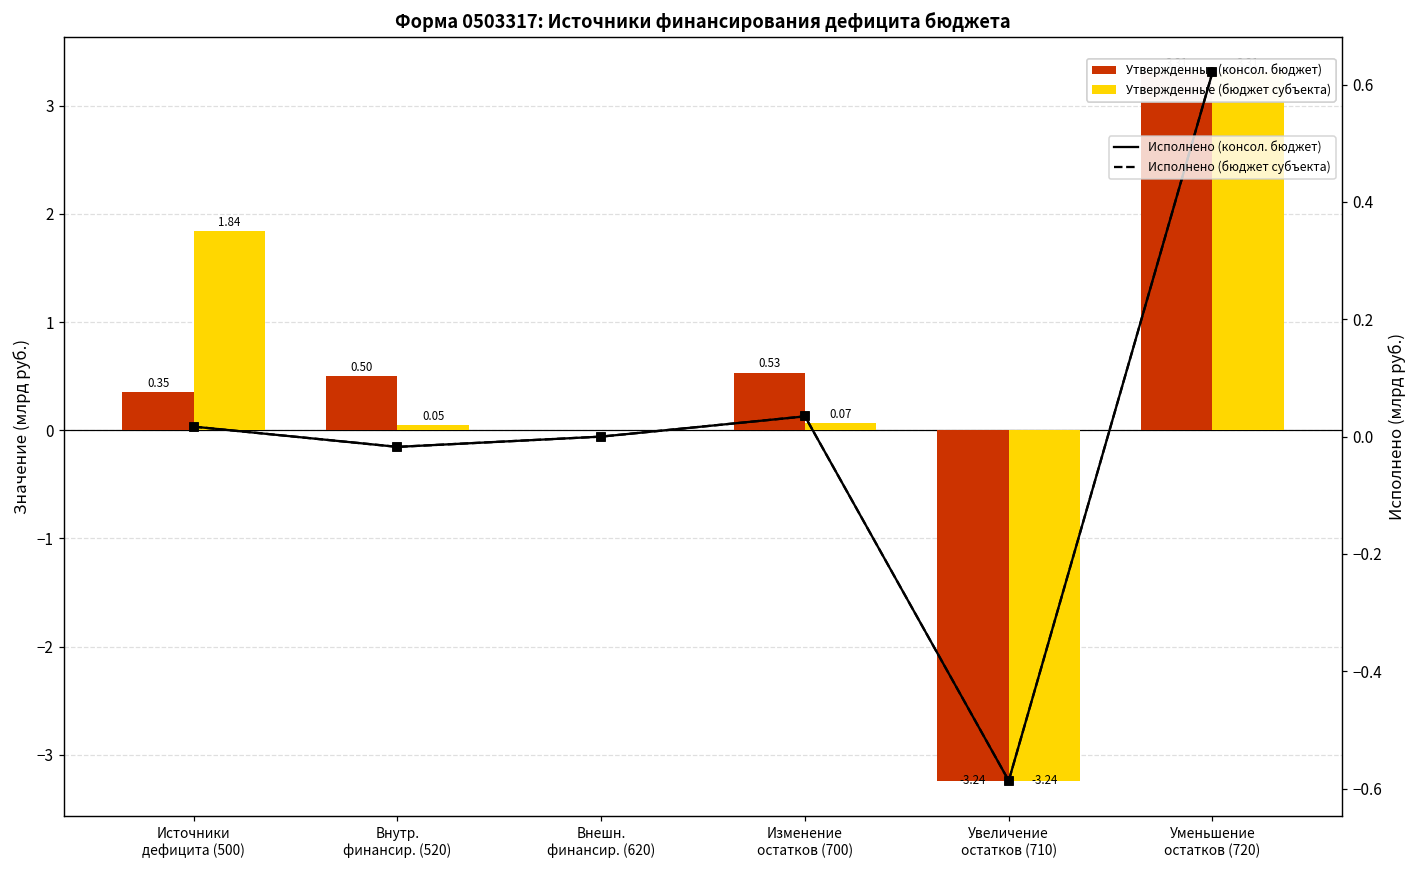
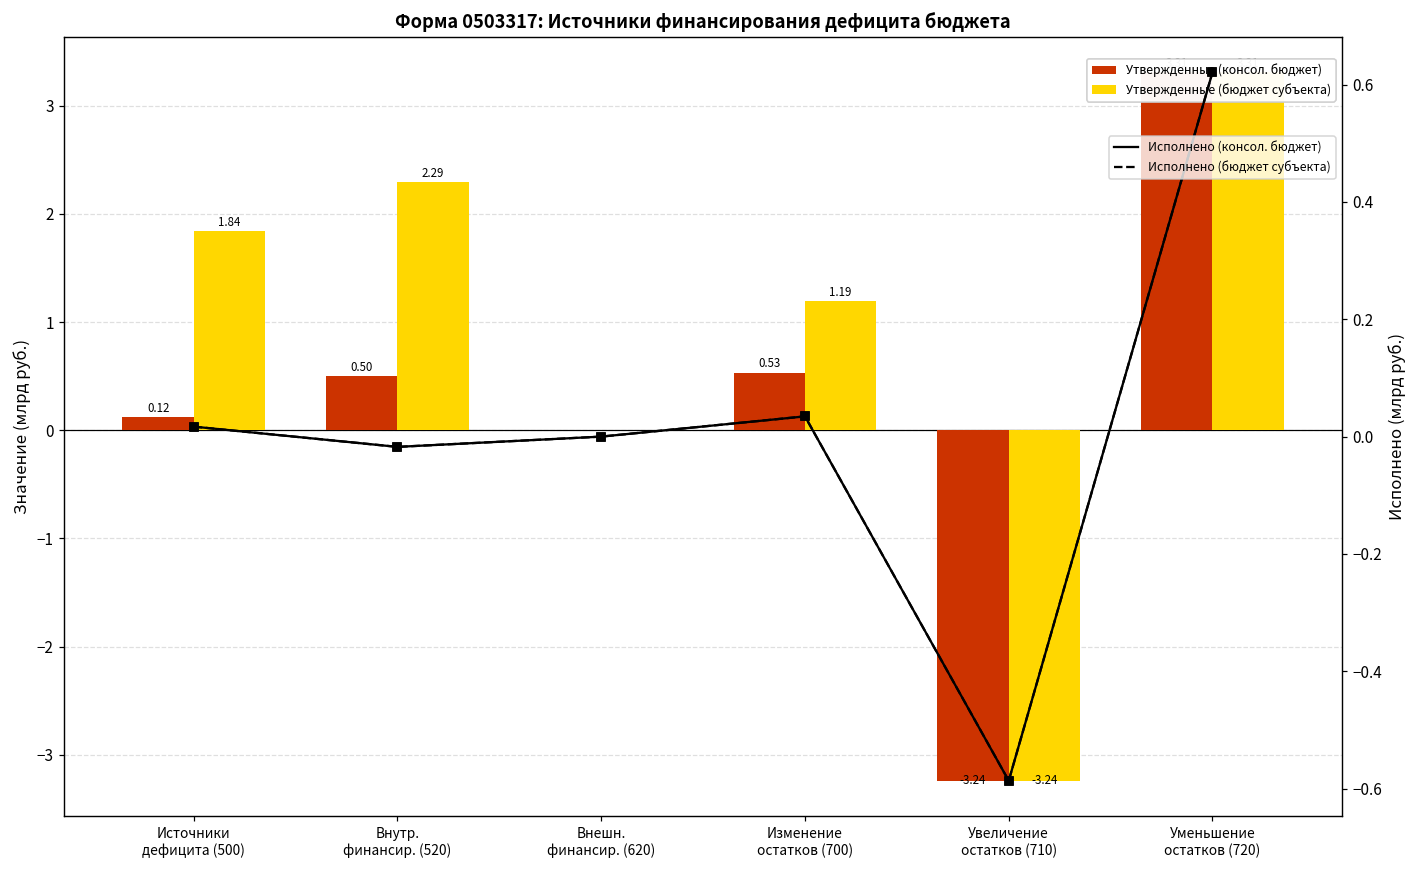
Утвержденные (консол. бюджет), Источники дефицита (500): 0.35 -> 0.12
Утвержденные (бюджет субъекта), Внутр. финансир. (520): 0.05 -> 2.29
Утвержденные (бюджет субъекта), Изменение остатков (700): 0.07 -> 1.19
